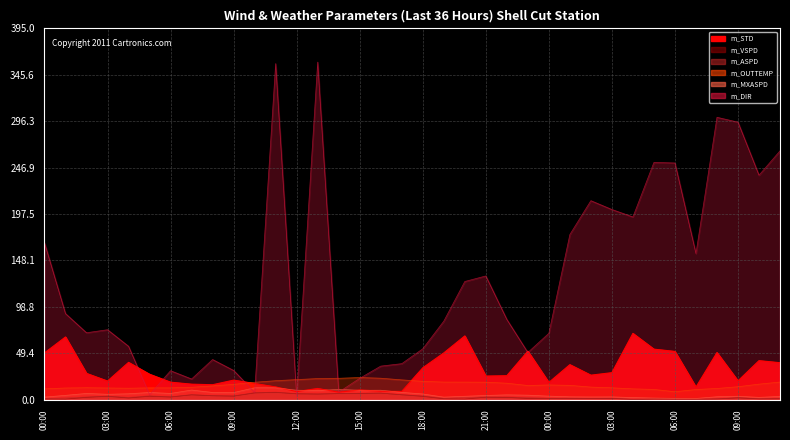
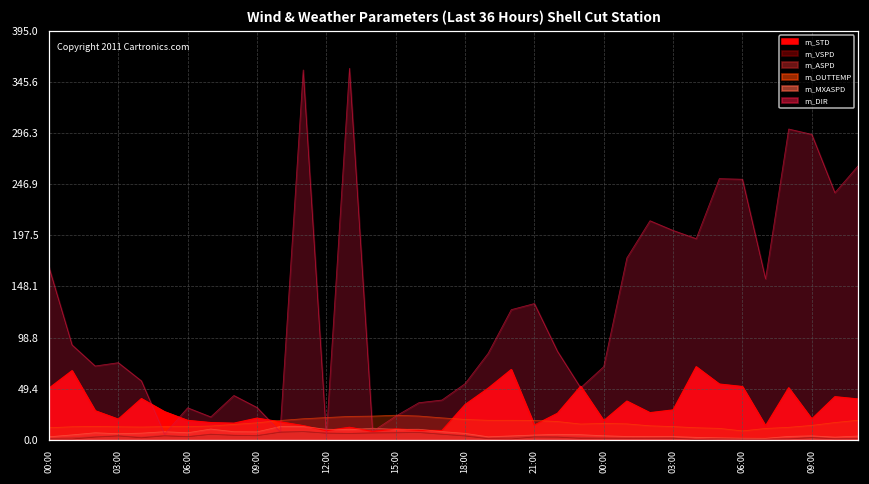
m_STD, 21:00: 30 -> 10
